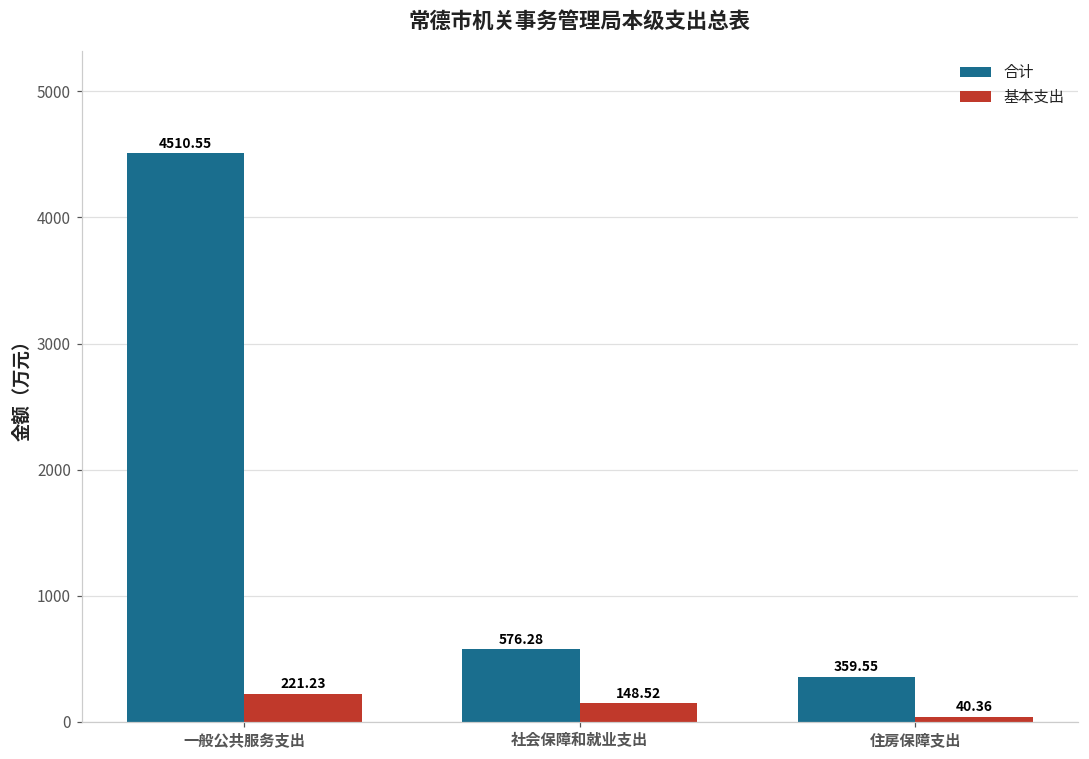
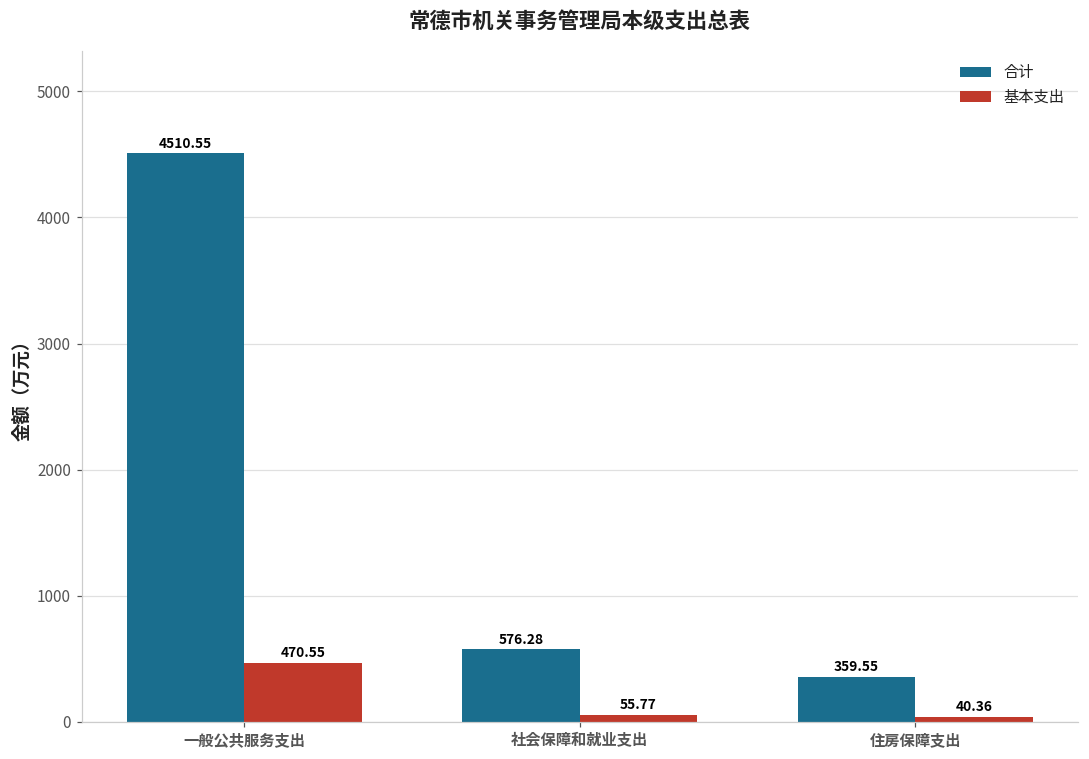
基本支出, 一般公共服务支出: 221.23 -> 470.55
基本支出, 社会保障和就业支出: 148.52 -> 55.77
